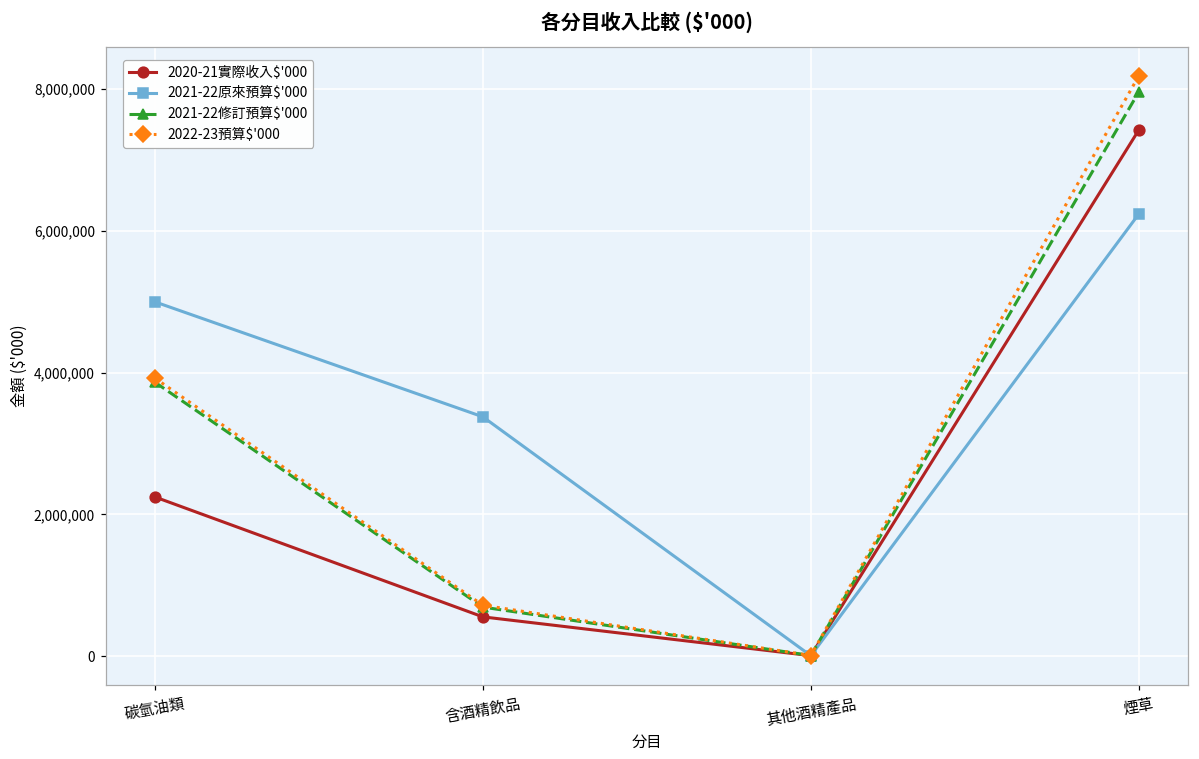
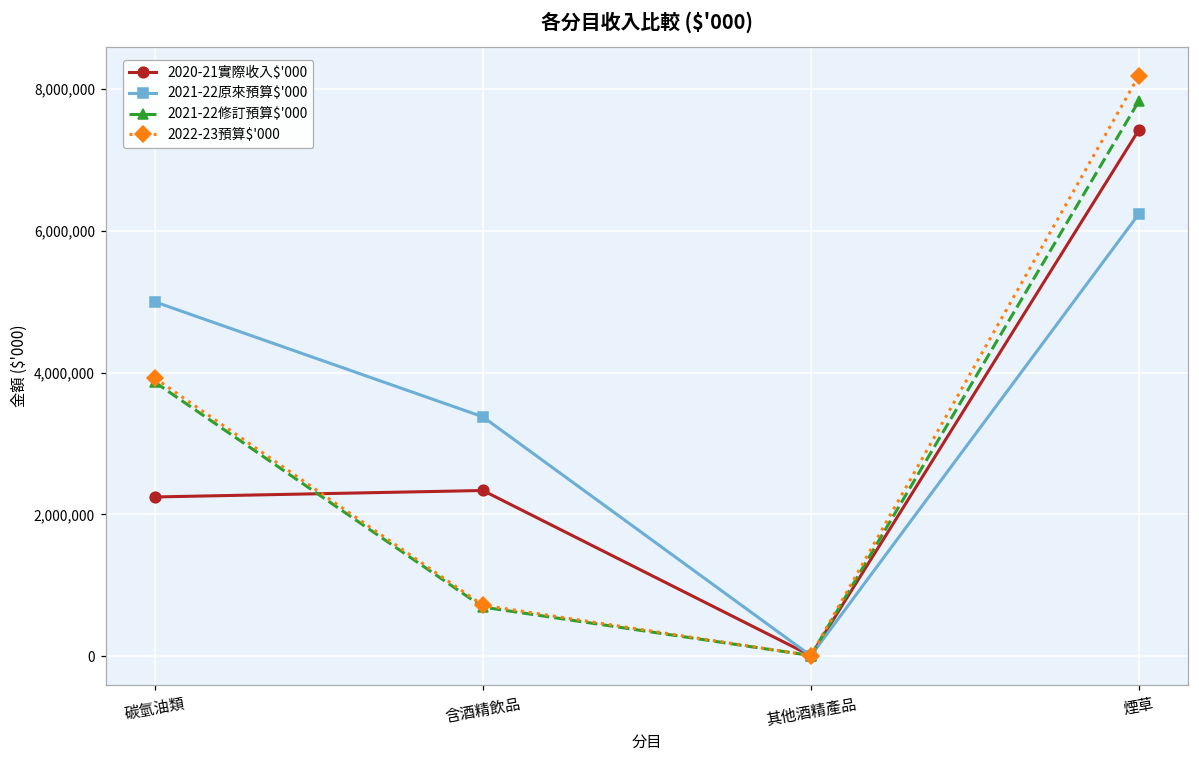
2020-21實際收入$'000, 含酒精飲品: 600,000 -> 2,300,000
2021-22修訂預算$'000, 煙草: 8,000,000 -> 7,800,000
